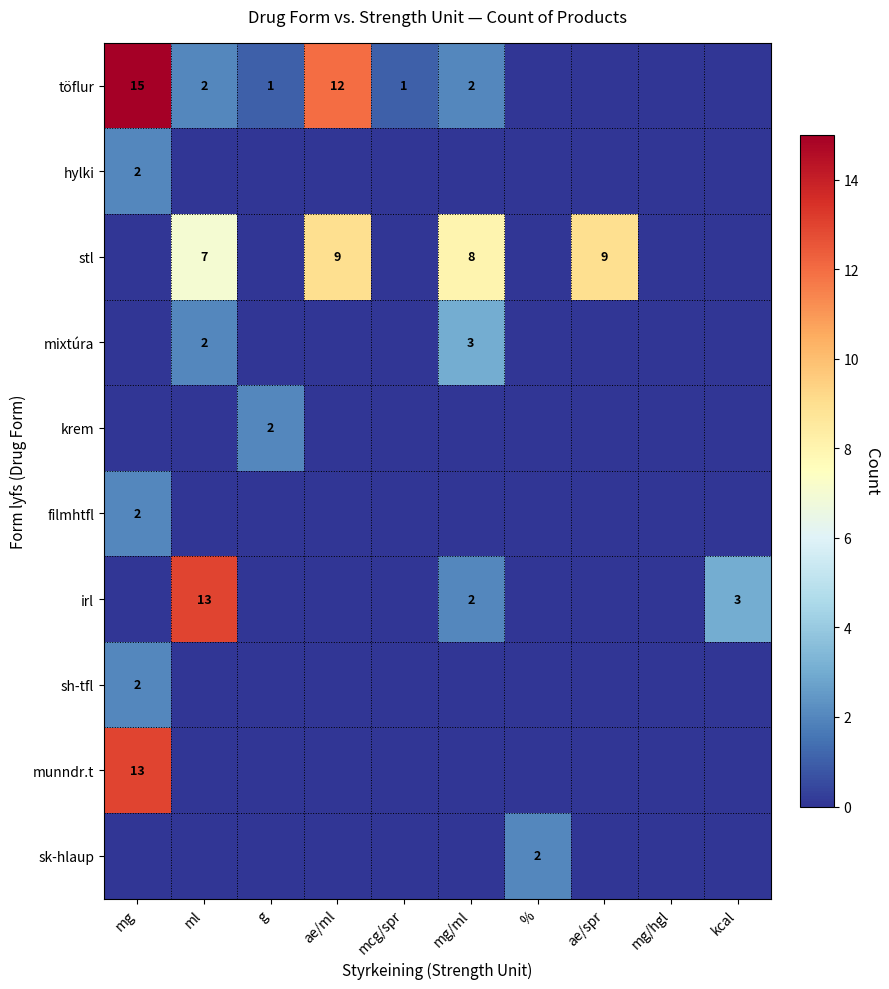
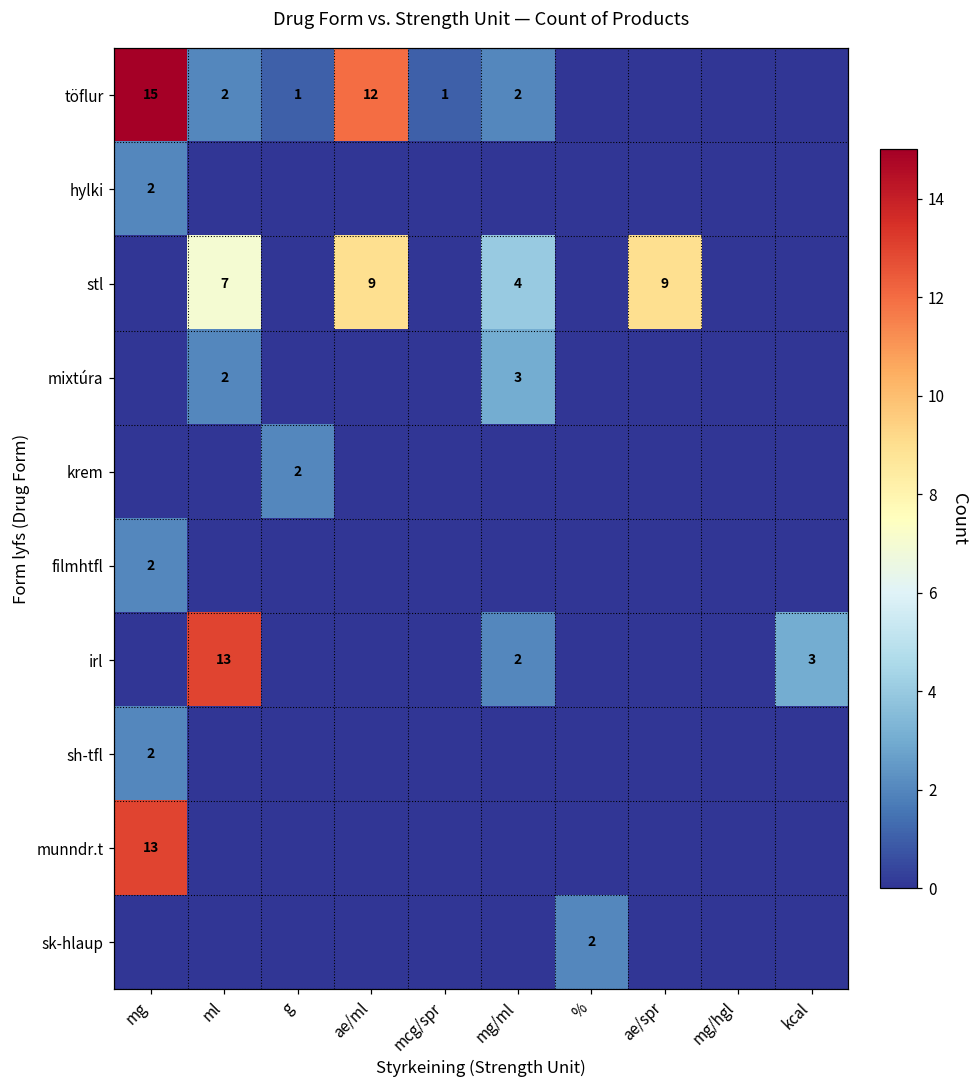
stl, mg/ml: 8 -> 4
